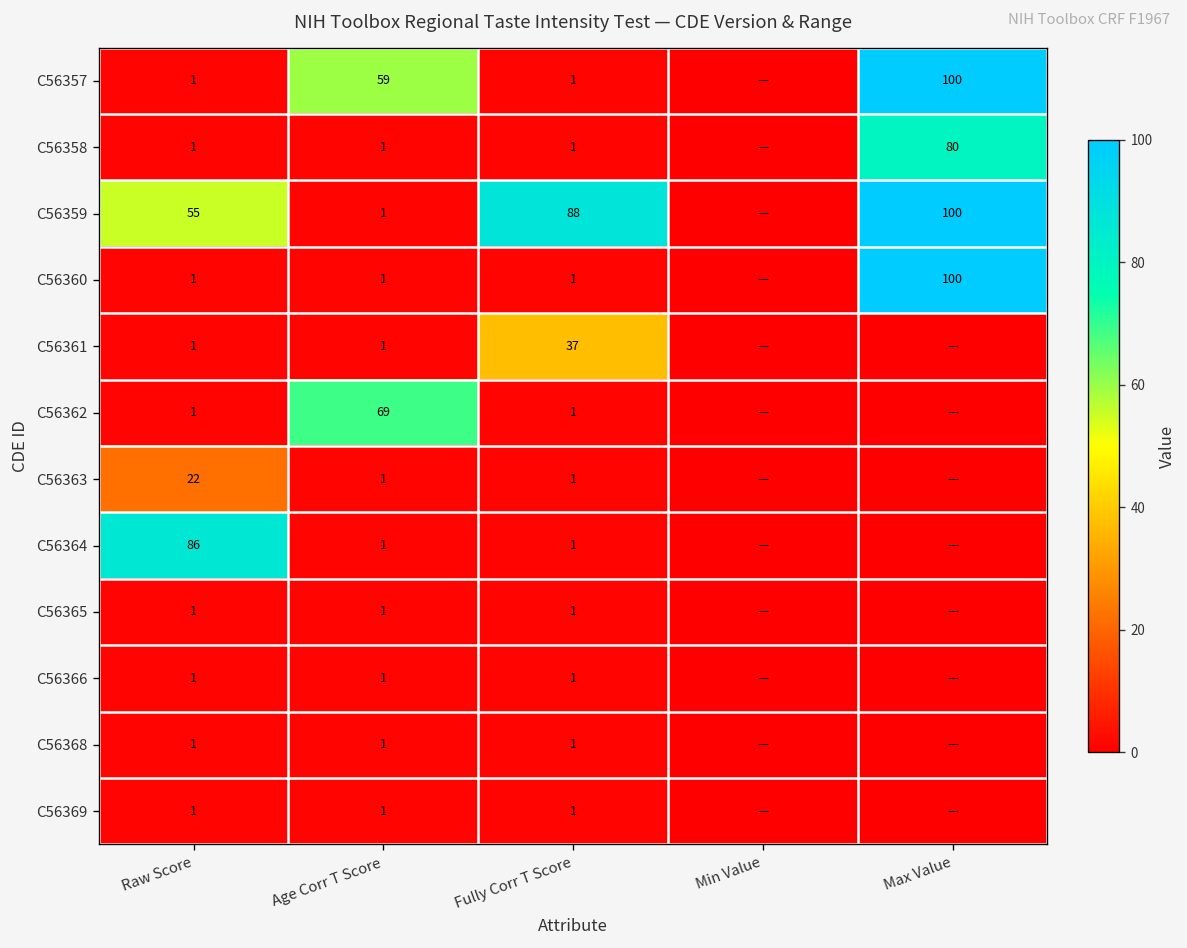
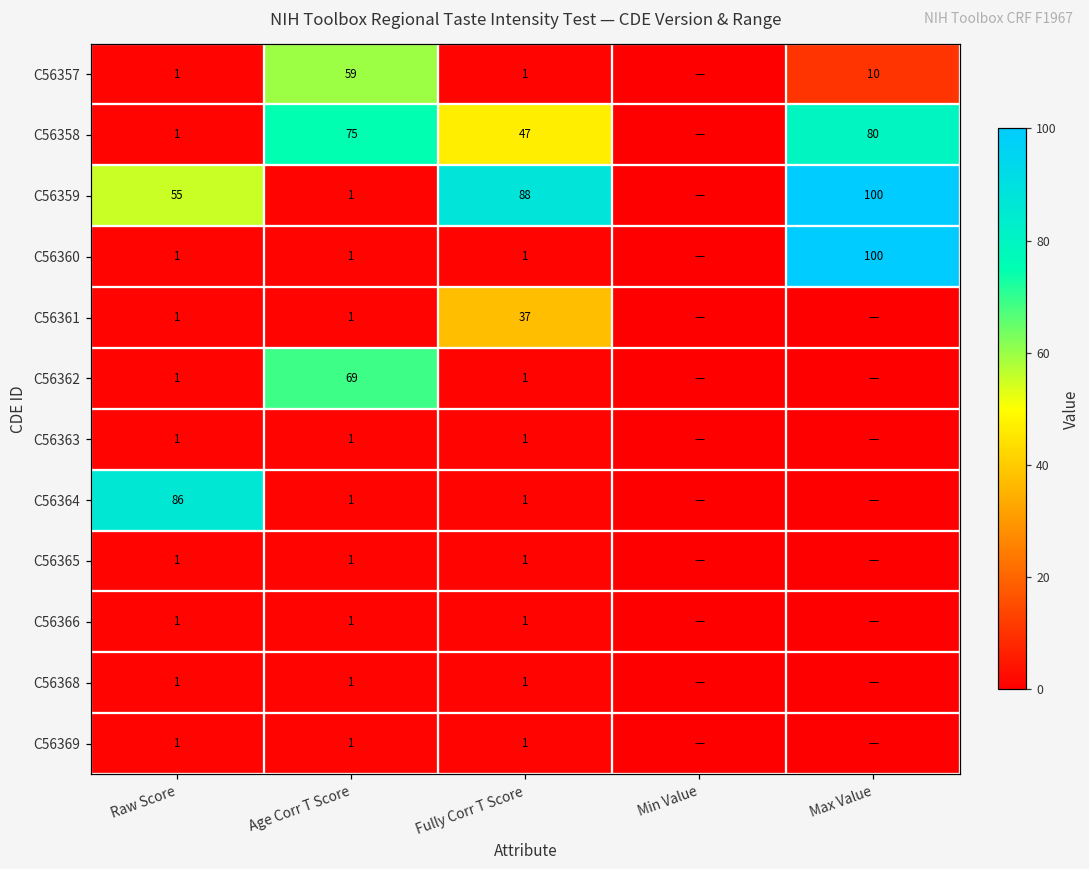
C56357, Max Value: 100 -> 10
C56358, Age Corr T Score: 1 -> 75
C56358, Fully Corr T Score: 1 -> 47
C56363, Raw Score: 22 -> 1
